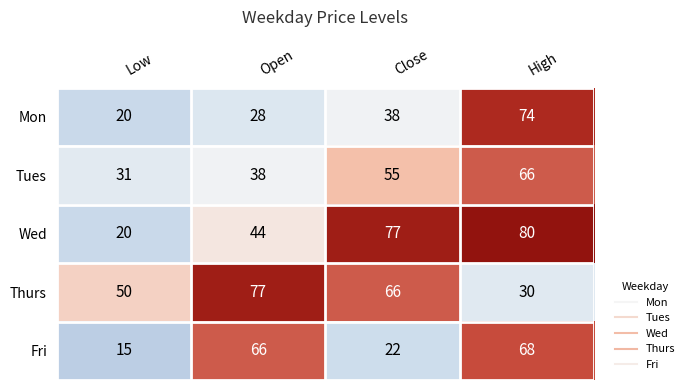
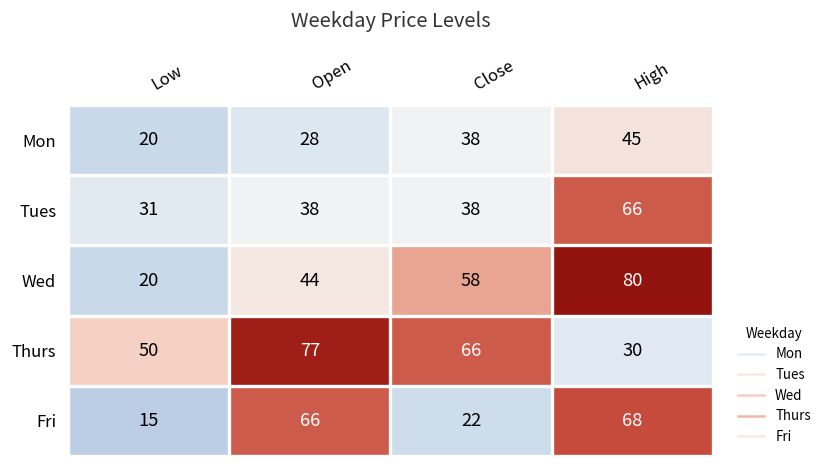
Mon, High: 74 -> 45
Tues, Close: 55 -> 38
Wed, Close: 77 -> 58
